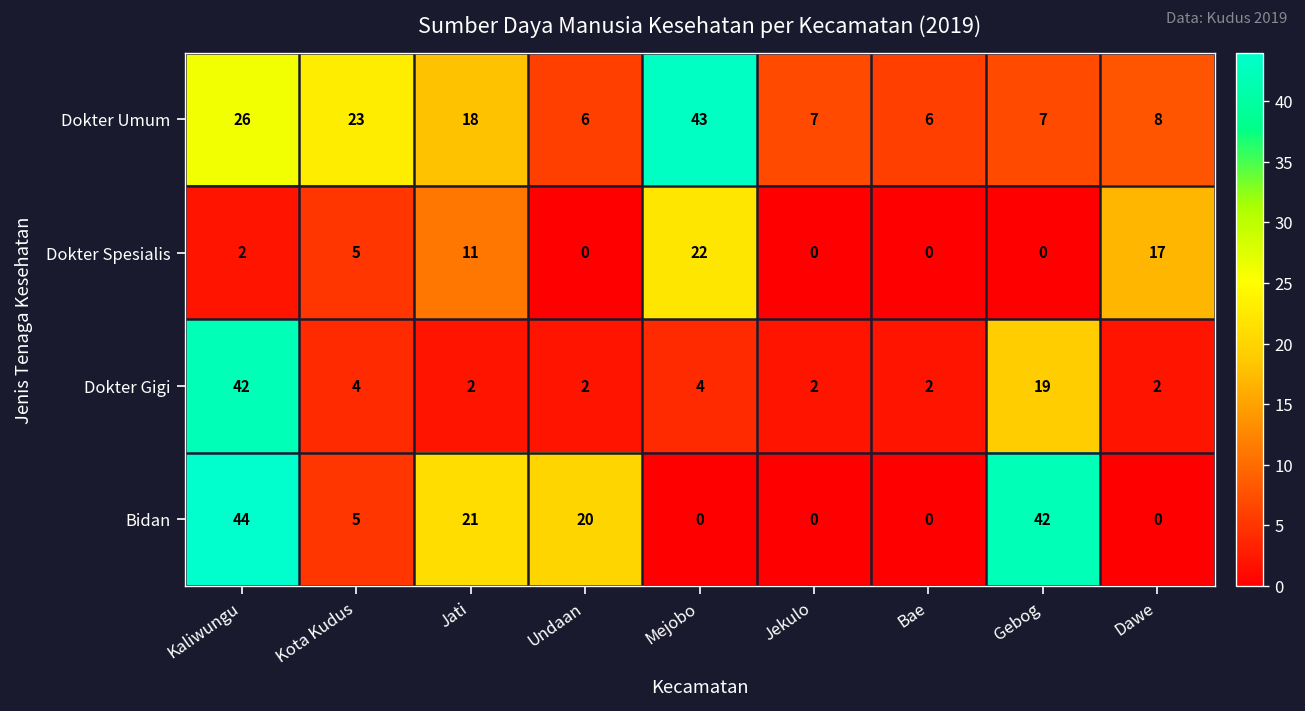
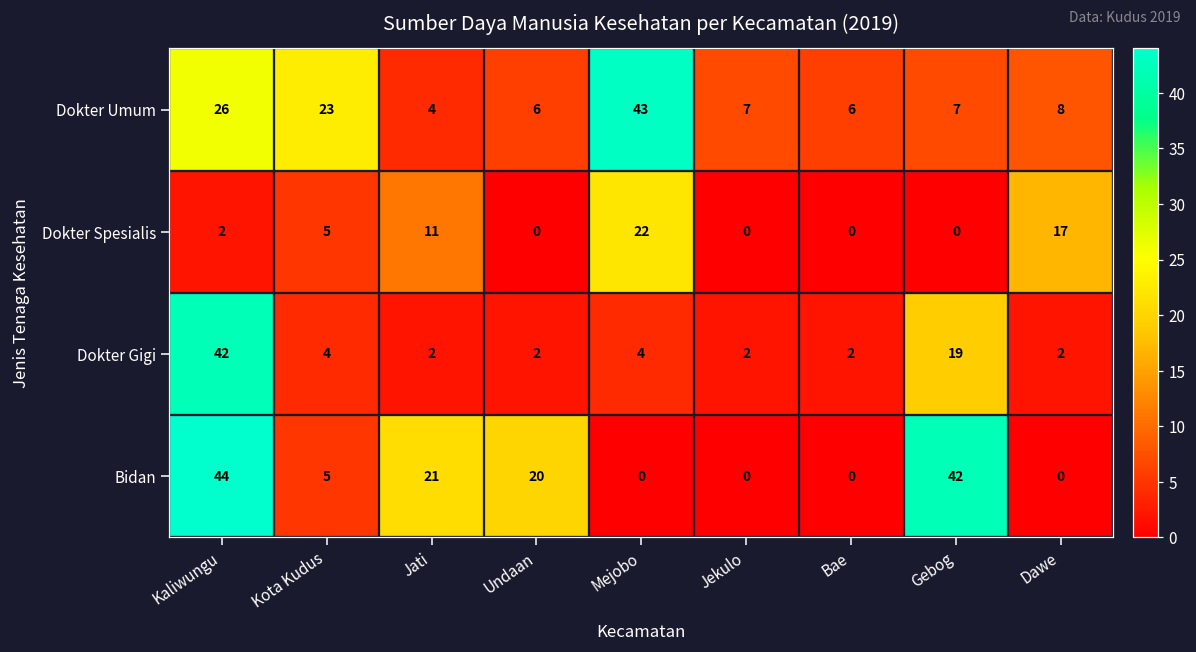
Dokter Umum, Jati: 18 -> 4
